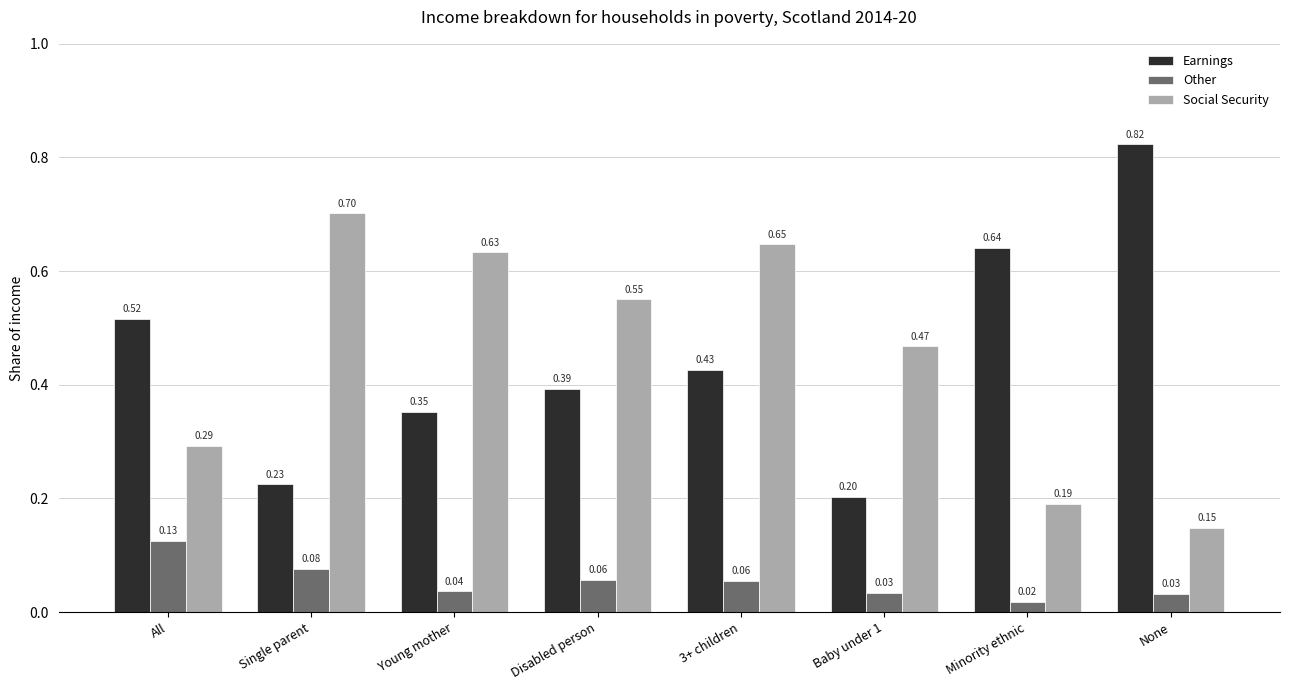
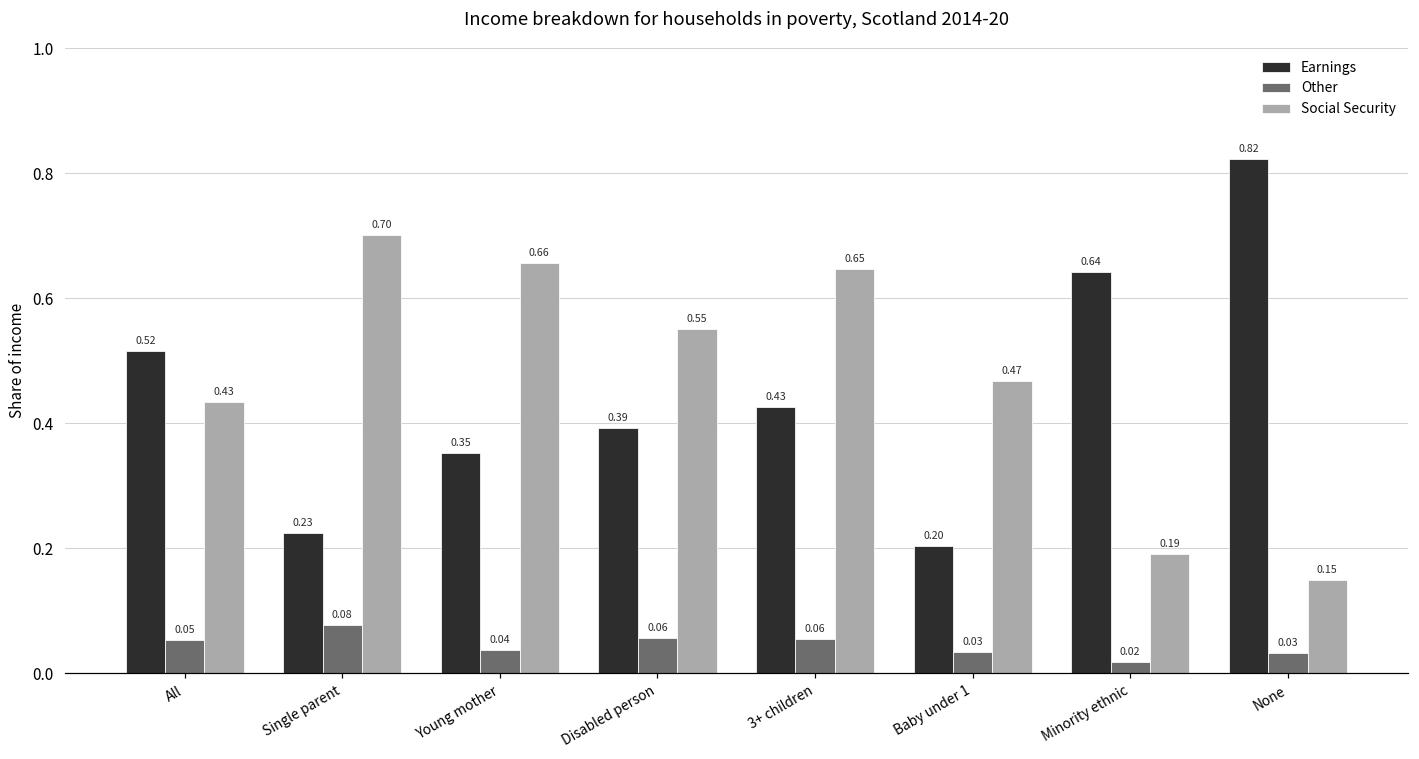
Other, All: 0.13 -> 0.05
Social Security, All: 0.29 -> 0.43
Social Security, Young mother: 0.63 -> 0.66
